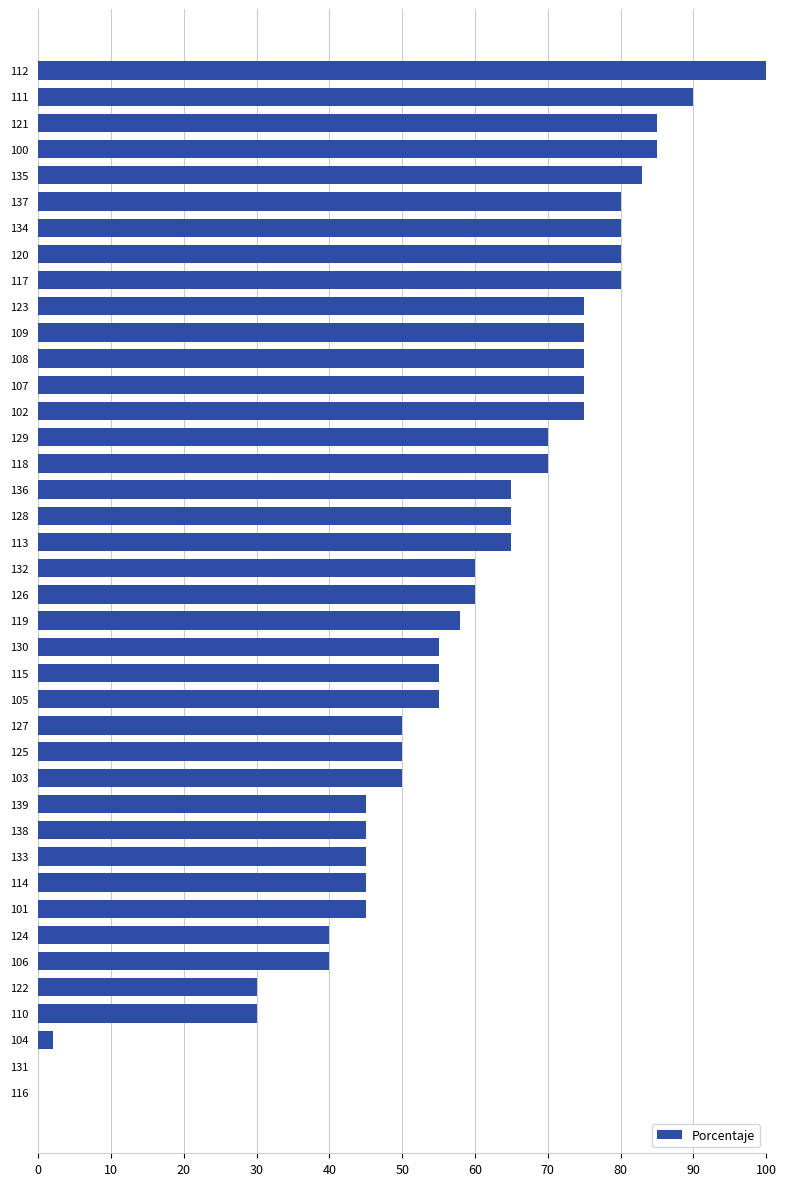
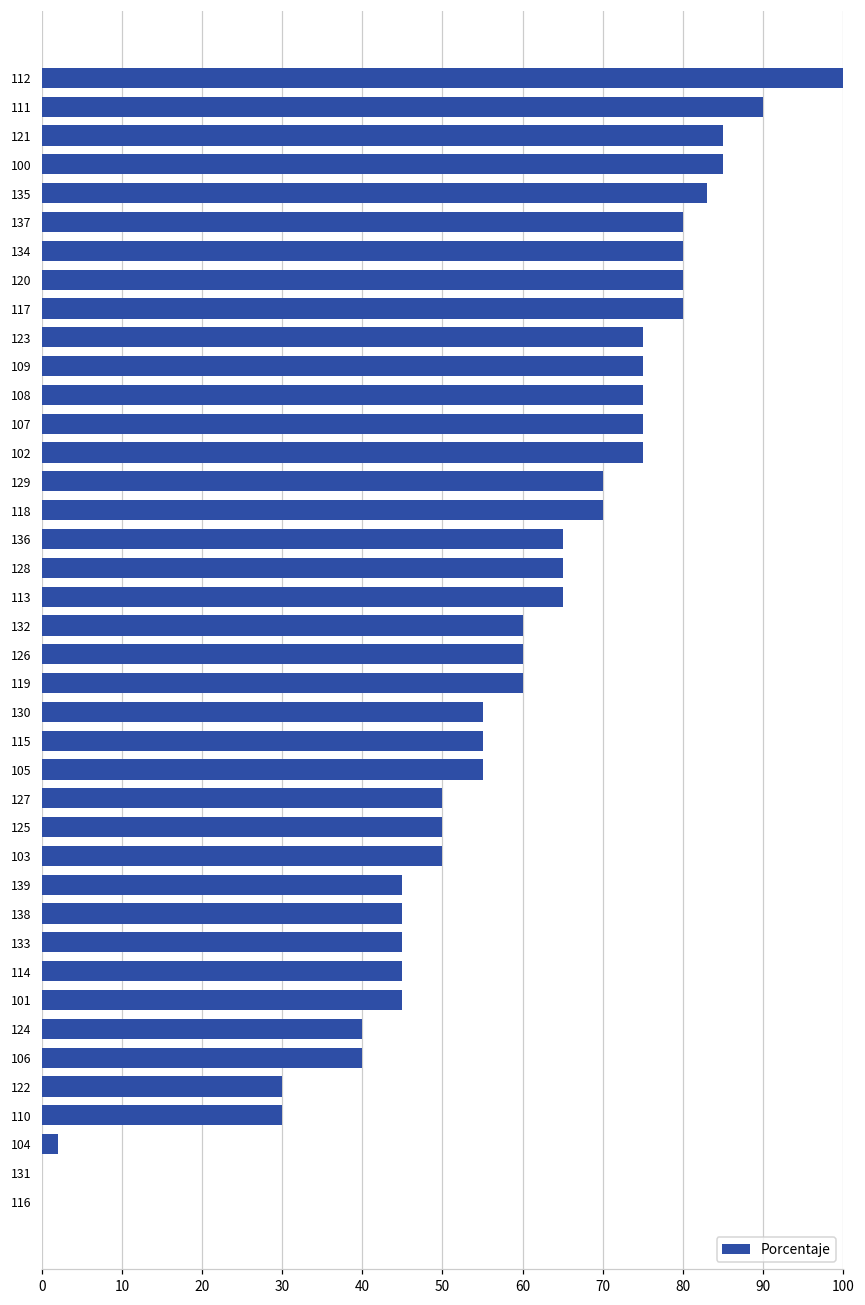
119: 58 -> 60
